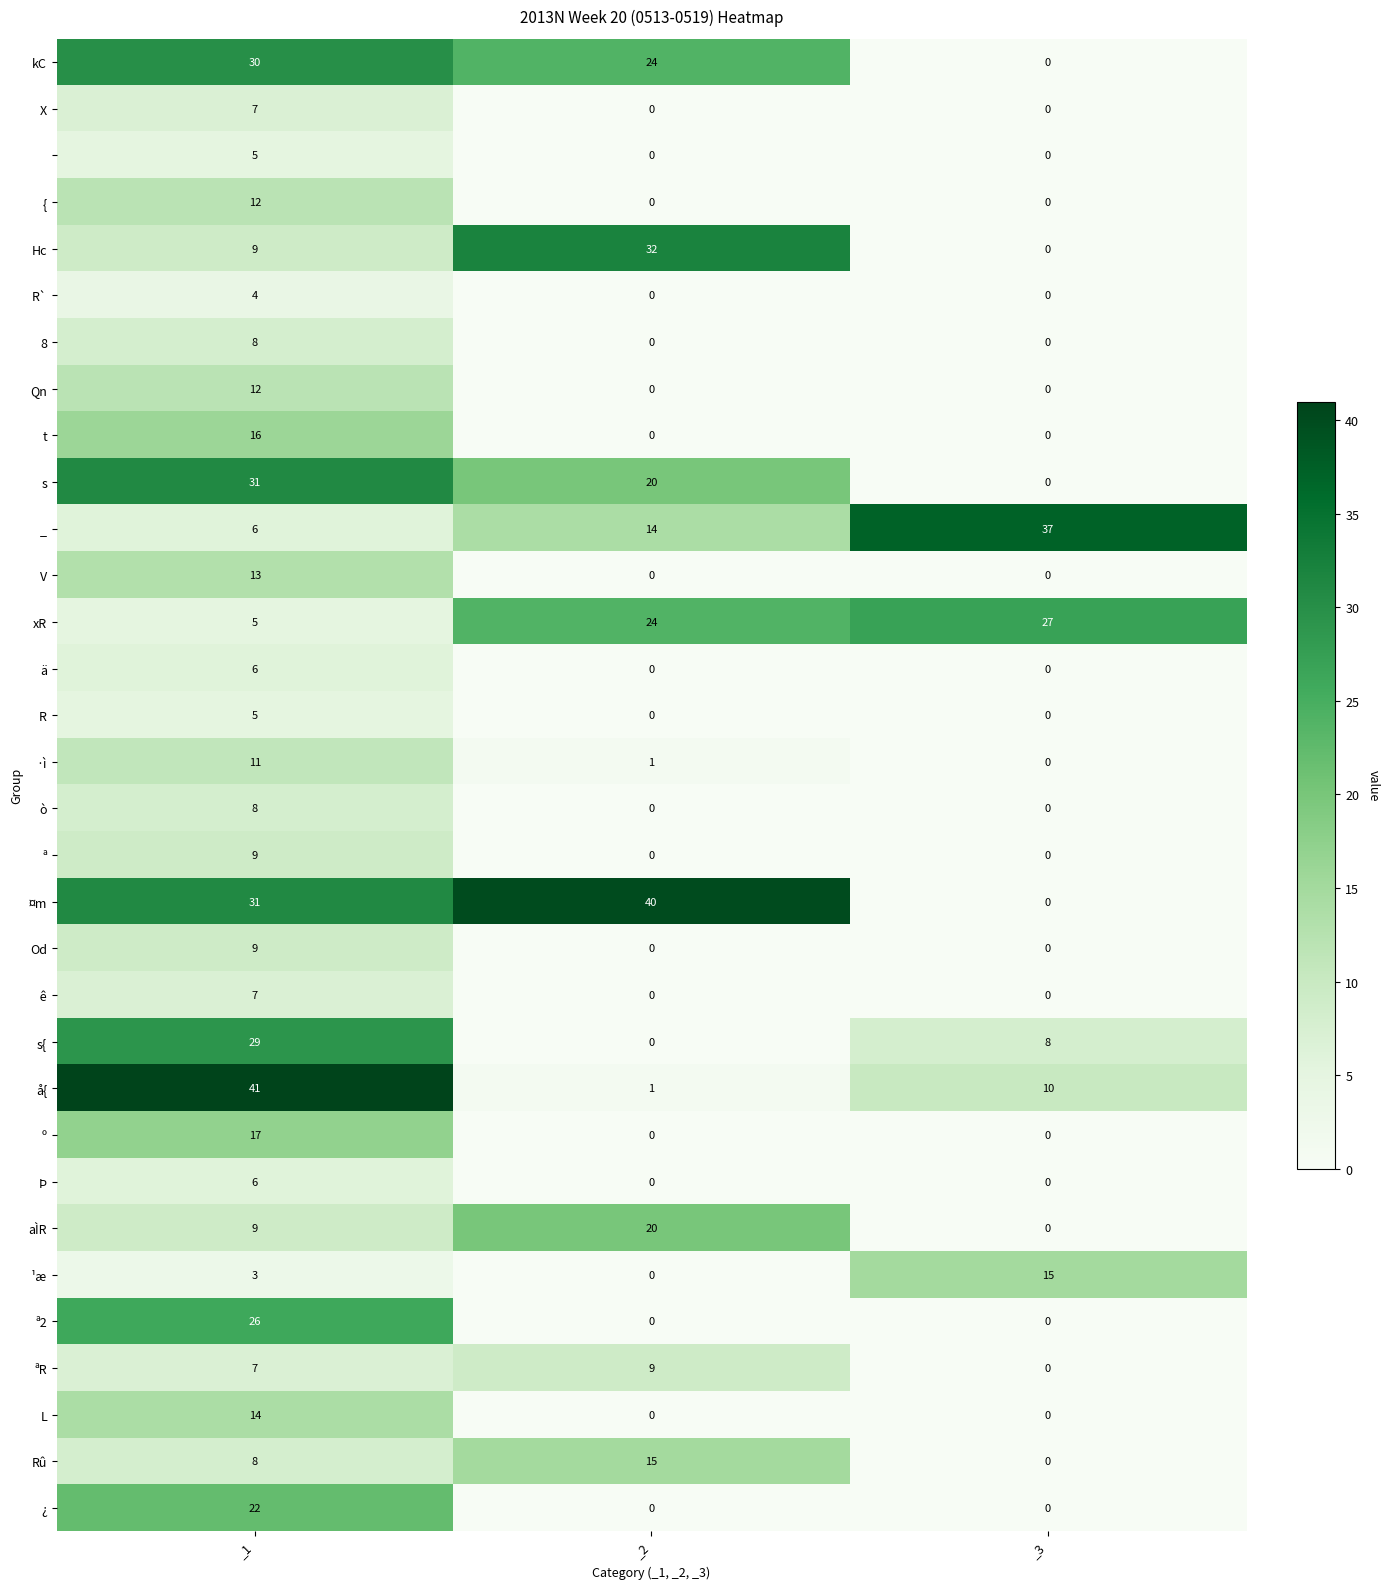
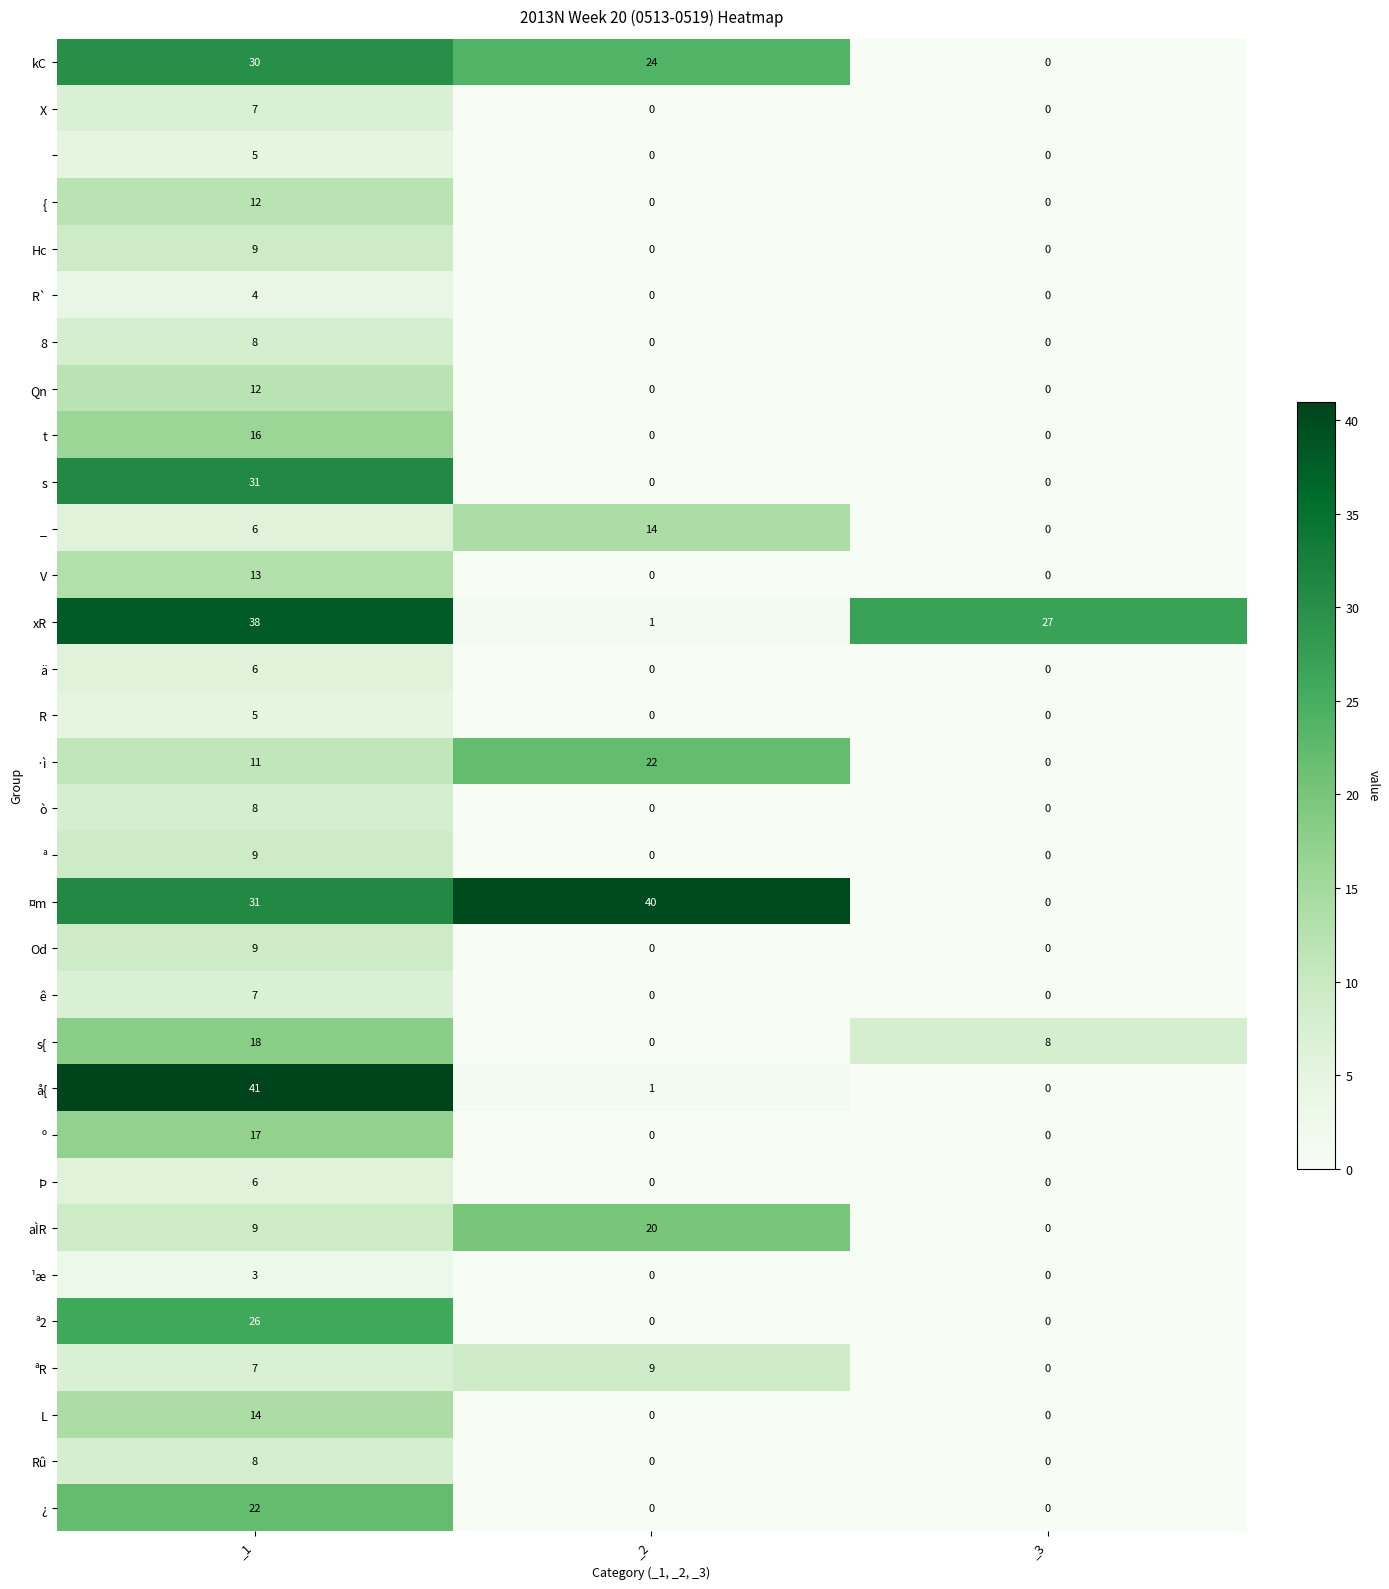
Hc, _2: 32 -> 0
s, _2: 20 -> 0
_, _3: 37 -> 0
xR, _1: 5 -> 38
xR, _2: 24 -> 1
·ì, _2: 1 -> 22
s{, _1: 29 -> 18
å{, _3: 10 -> 0
¹æ, _3: 15 -> 0
Rû, _2: 15 -> 0
